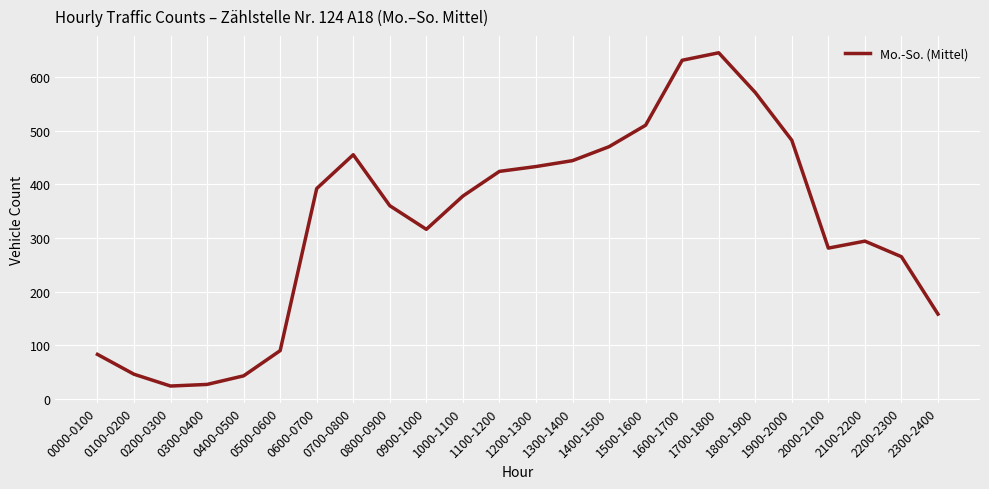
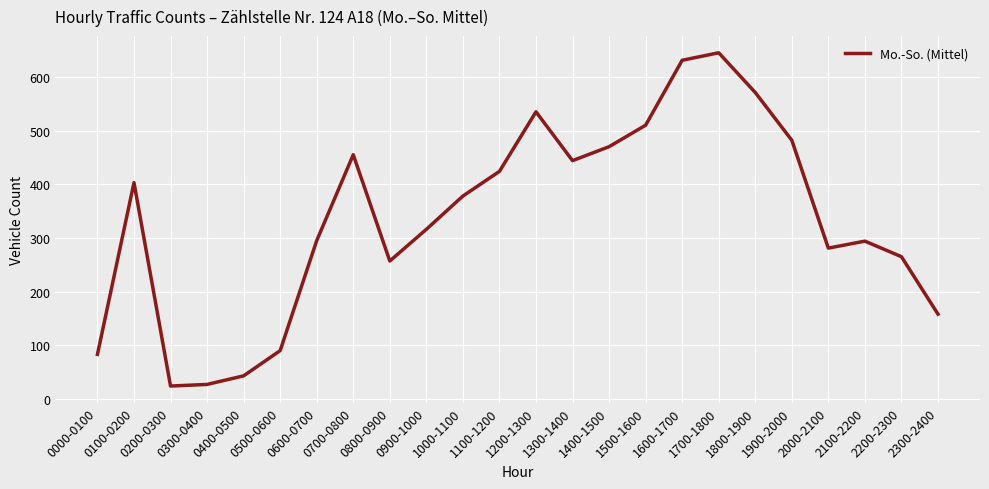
0100-0200: 50 -> 400
0600-0700: 390 -> 300
0800-0900: 360 -> 260
1200-1300: 430 -> 540
